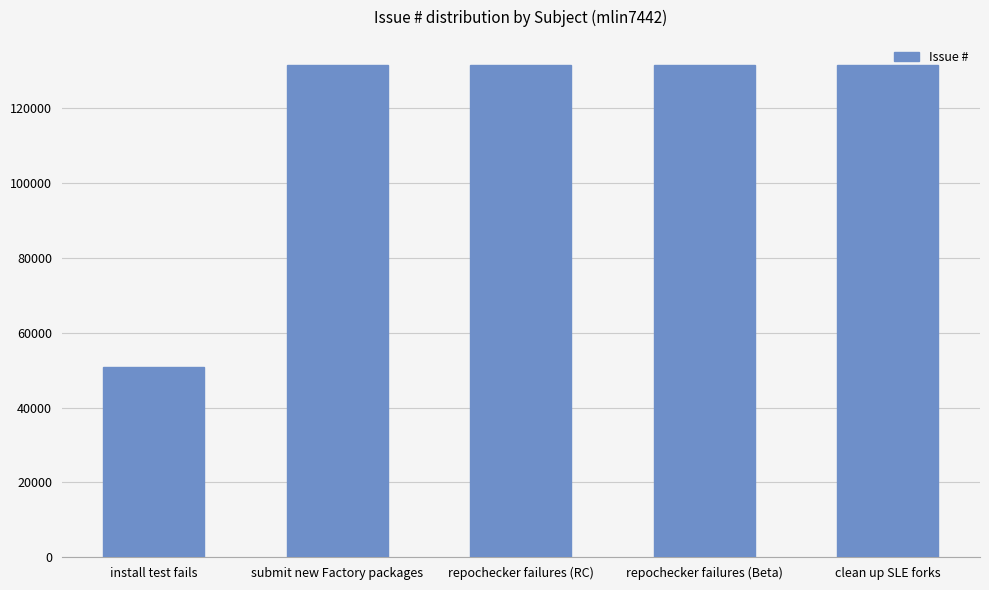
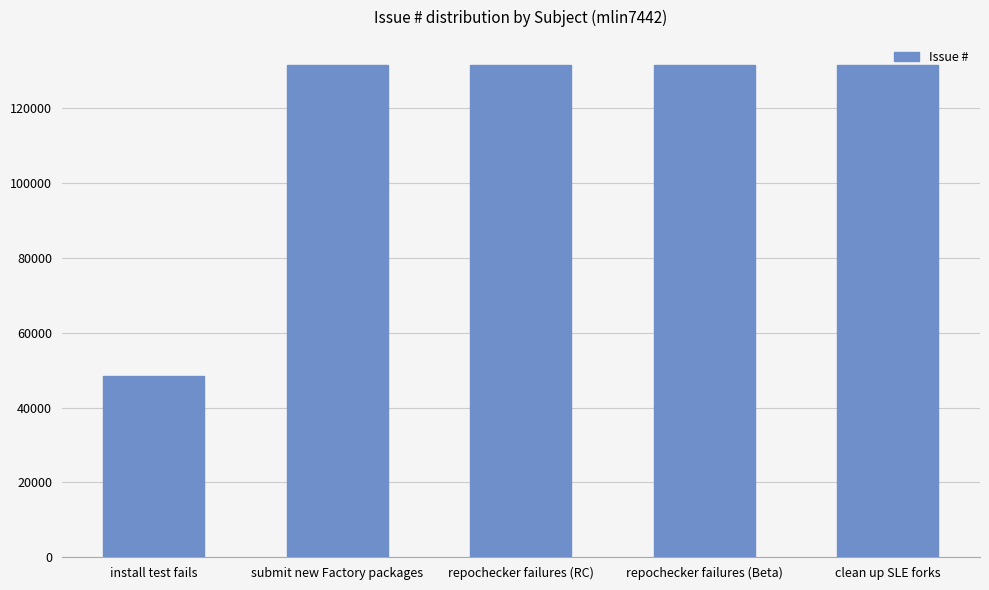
install test fails: 51000 -> 48000
